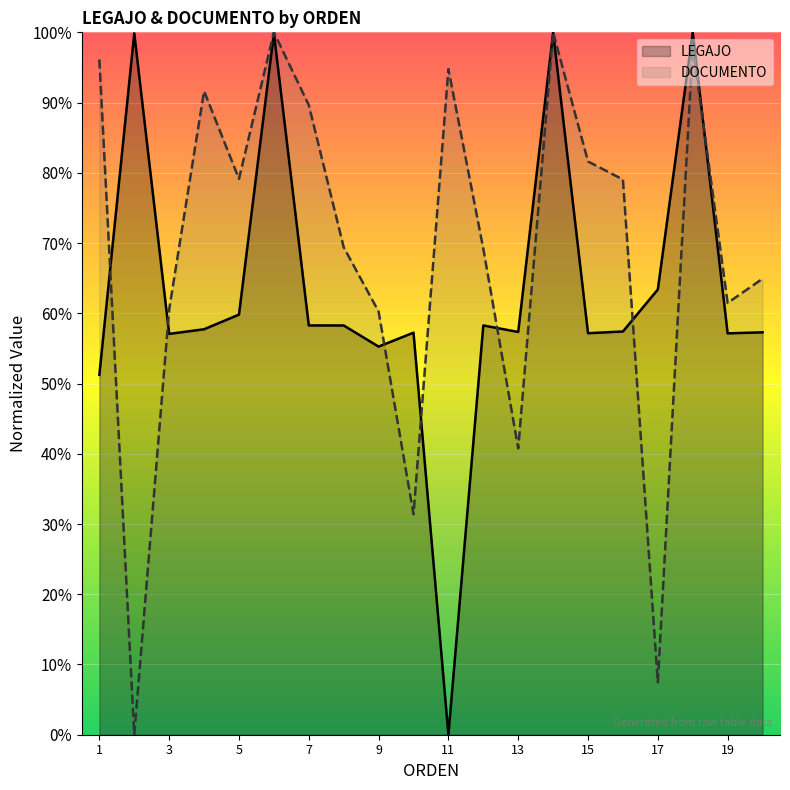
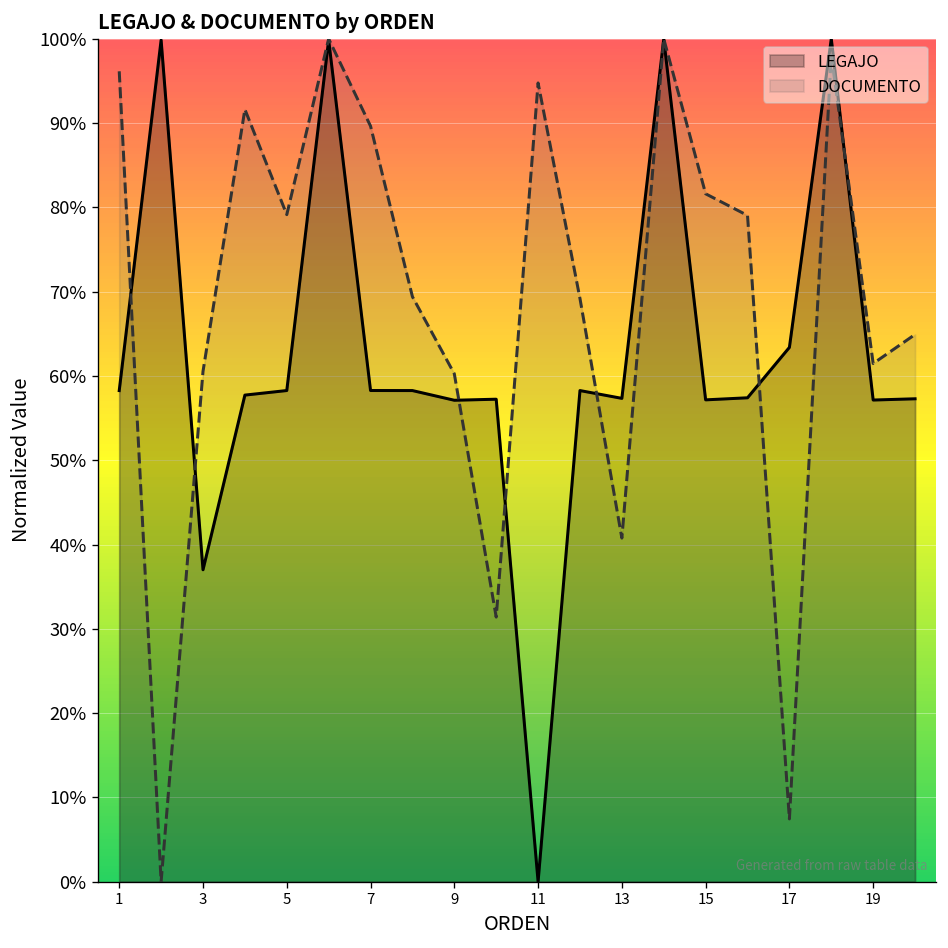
LEGAJO, 1: 51% -> 58%
LEGAJO, 3: 57% -> 37%
LEGAJO, 5: 60% -> 58%
LEGAJO, 9: 55% -> 57%
